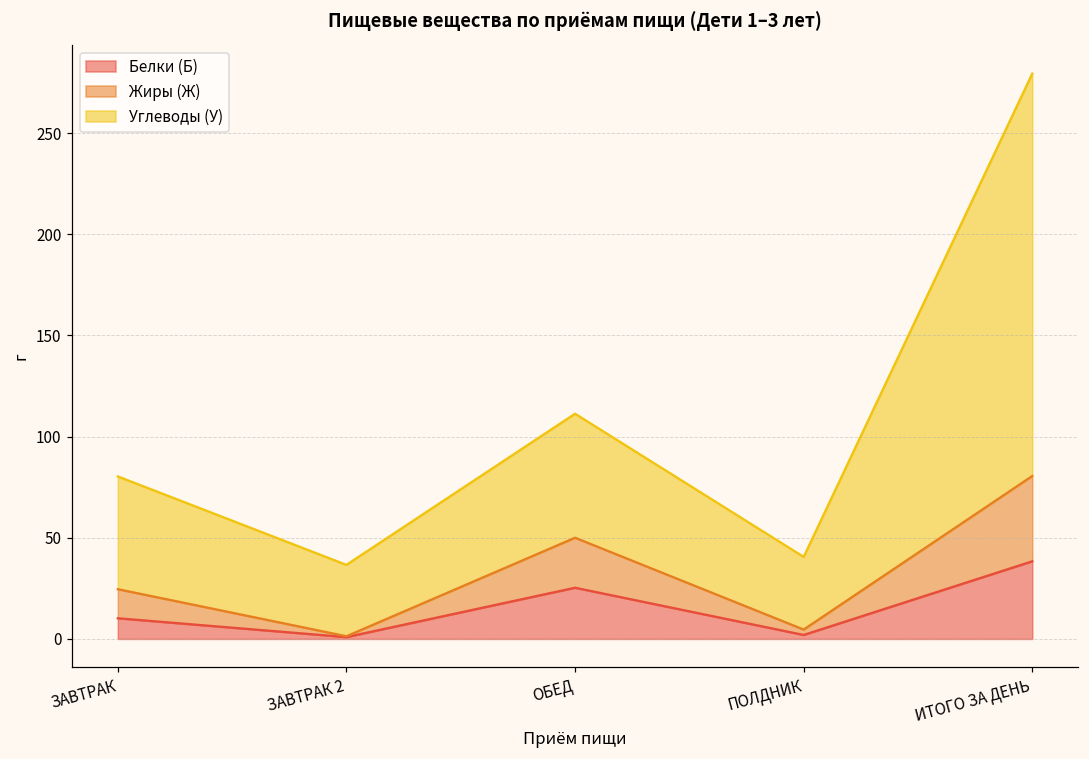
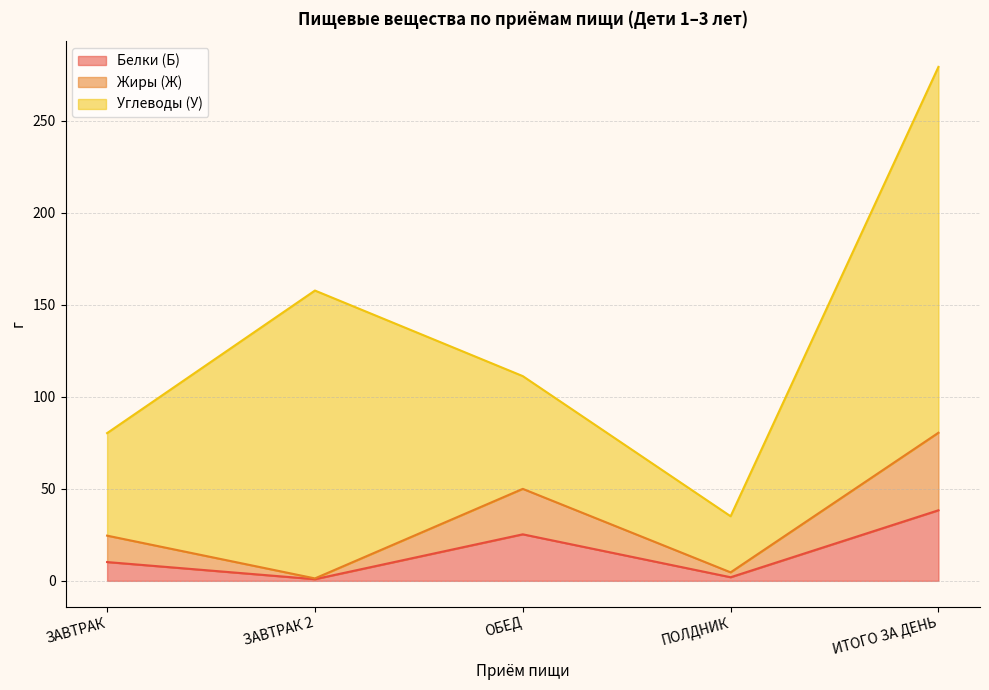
Углеводы (У), ЗАВТРАК 2: 35 -> 156
Углеводы (У), ПОЛДНИК: 36 -> 30
